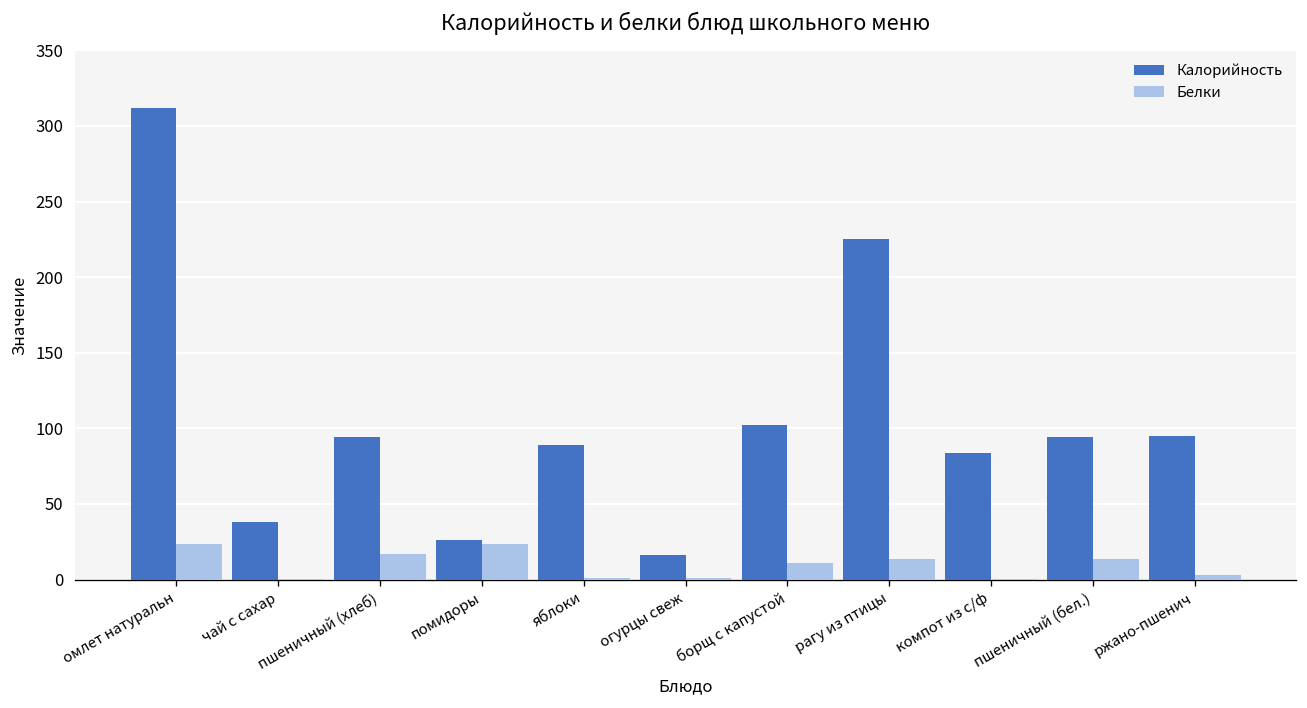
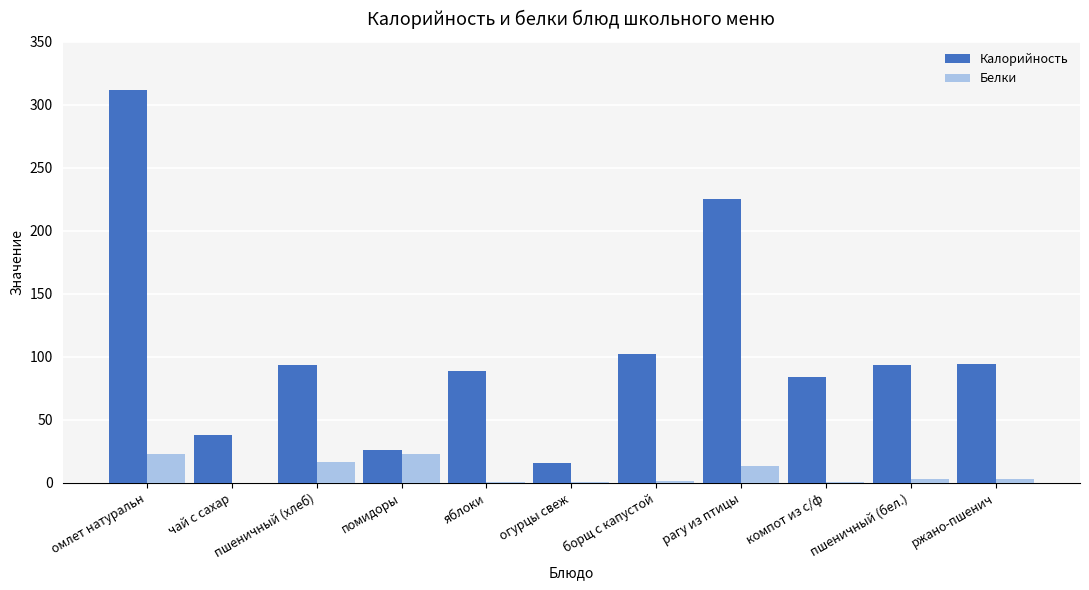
Белки, борщ с капустой: 11 -> 2
Белки, пшеничный (бел.): 13 -> 3
